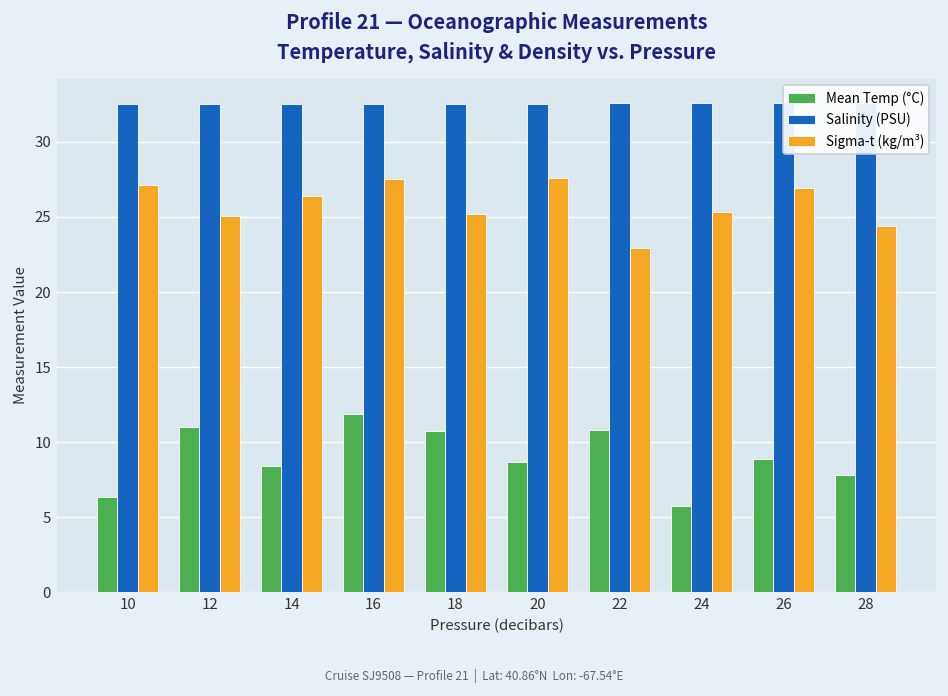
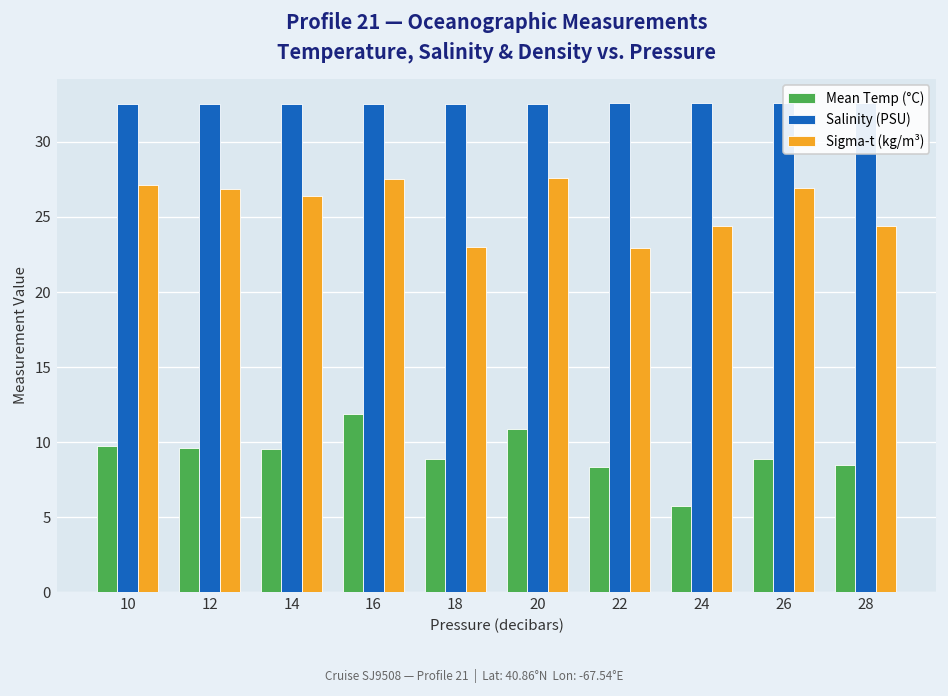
Mean Temp (°C), 10: 6.3 -> 9.7
Mean Temp (°C), 12: 11.0 -> 9.6
Sigma-t (kg/m³), 12: 25.1 -> 26.9
Mean Temp (°C), 14: 8.4 -> 9.5
Mean Temp (°C), 18: 10.7 -> 8.9
Sigma-t (kg/m³), 18: 25.2 -> 23.0
Mean Temp (°C), 20: 8.7 -> 10.8
Mean Temp (°C), 22: 10.8 -> 8.4
Sigma-t (kg/m³), 24: 25.3 -> 24.4
Mean Temp (°C), 28: 7.8 -> 8.5
